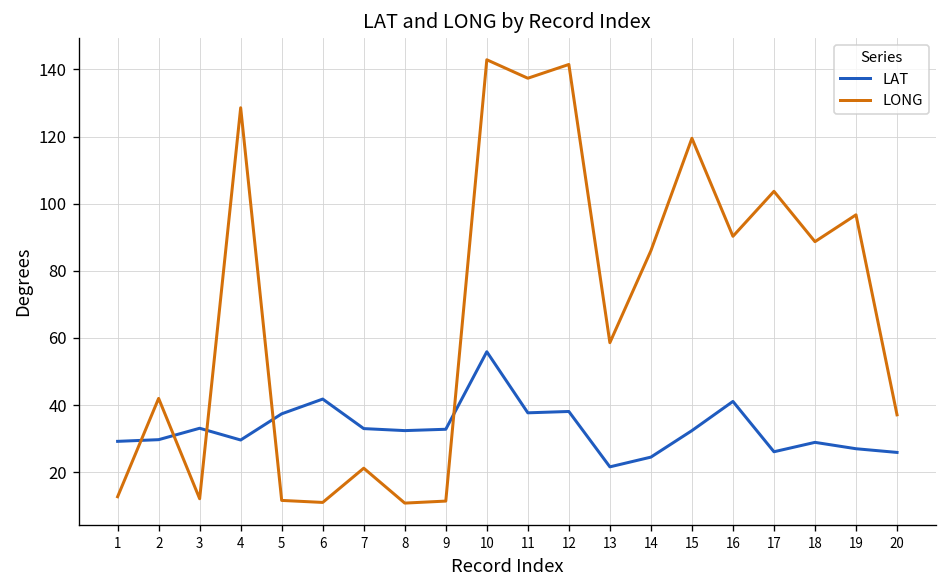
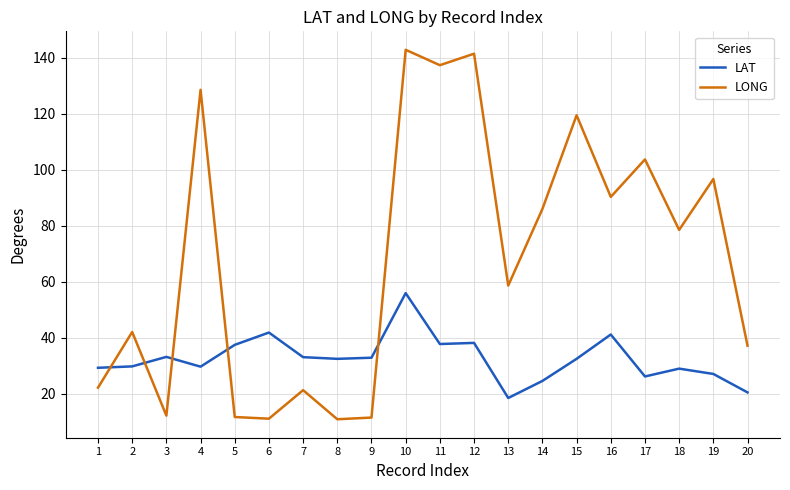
LONG, 1: 13 -> 22
LAT, 13: 22 -> 18
LONG, 18: 89 -> 79
LAT, 20: 26 -> 20
